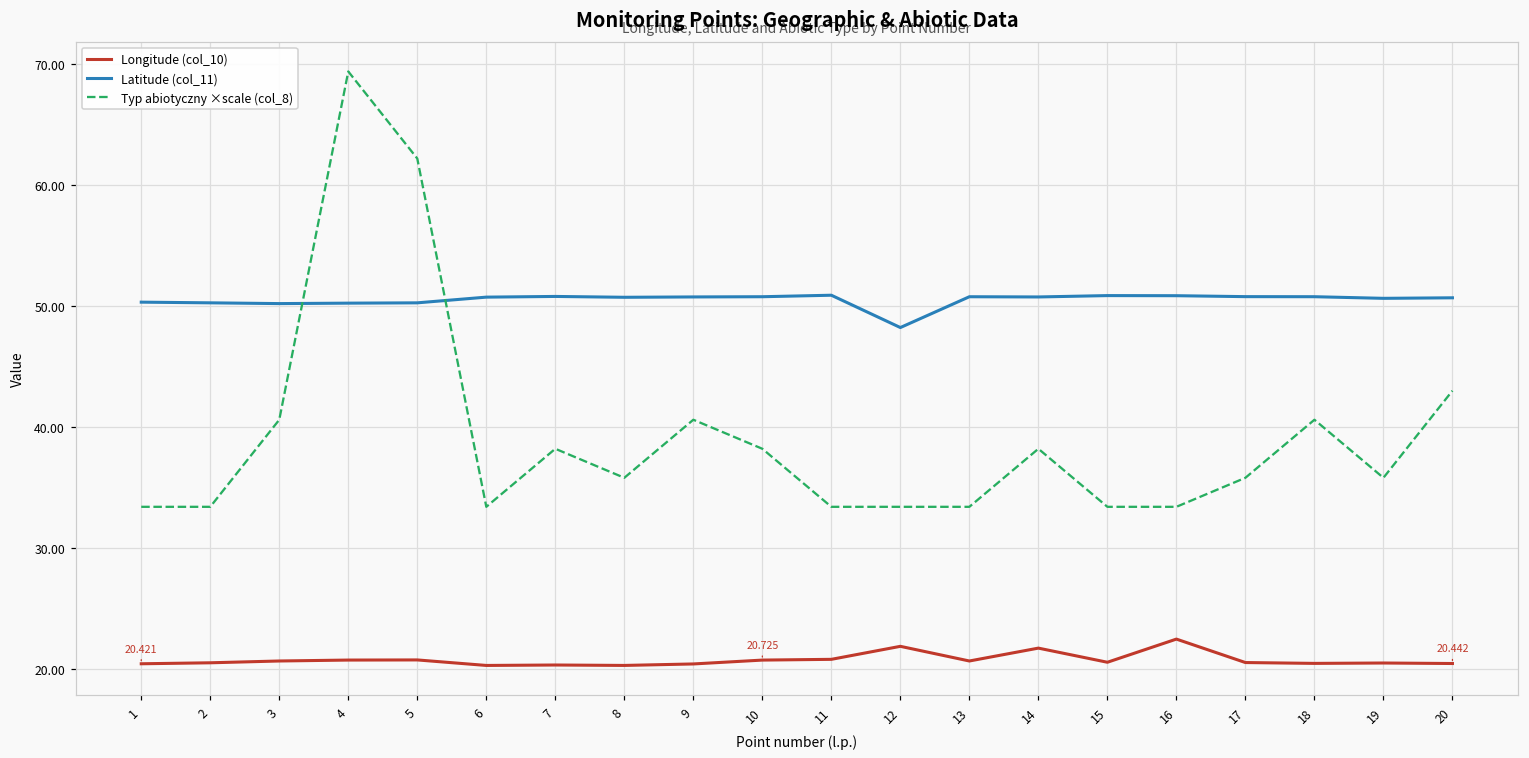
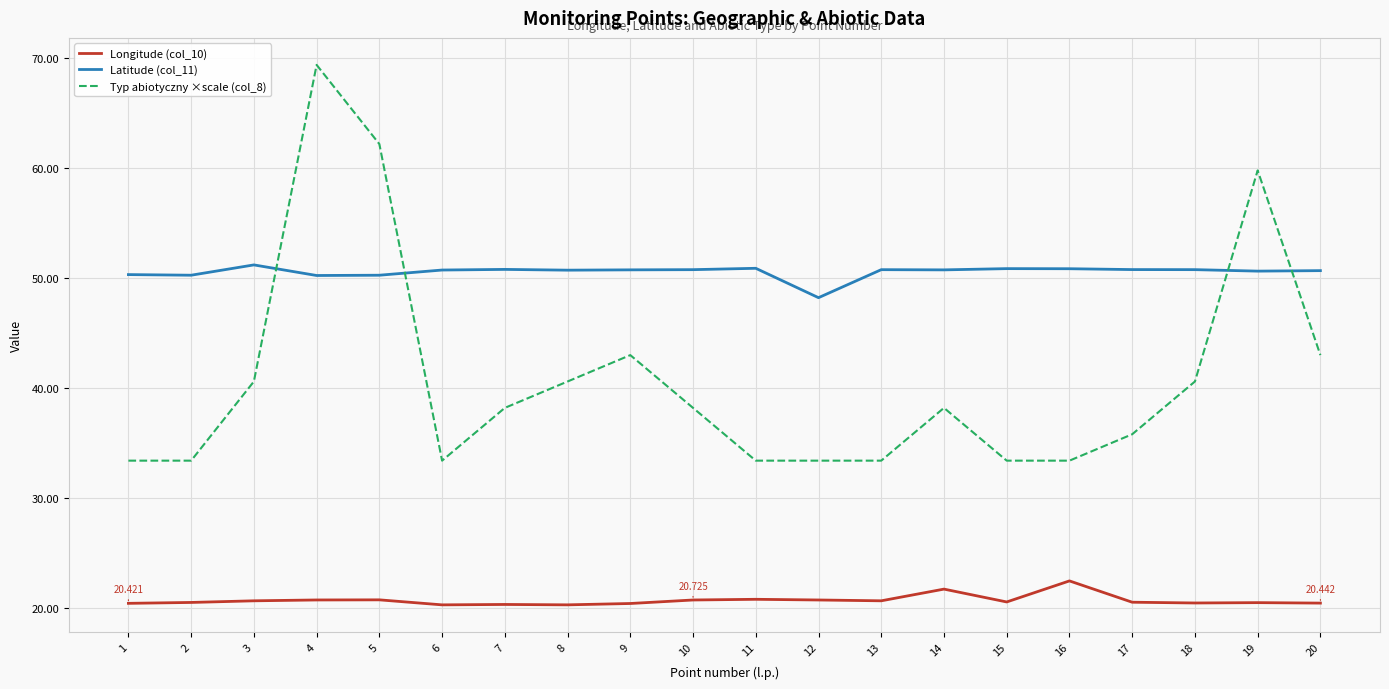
Latitude (col_11), 3: 50.2 -> 51.2
Typ abiotyczny ×scale (col_8), 8: 35.8 -> 40.6
Typ abiotyczny ×scale (col_8), 9: 40.6 -> 43.0
Longitude (col_10), 12: 21.9 -> 20.7
Typ abiotyczny ×scale (col_8), 19: 35.8 -> 59.8
